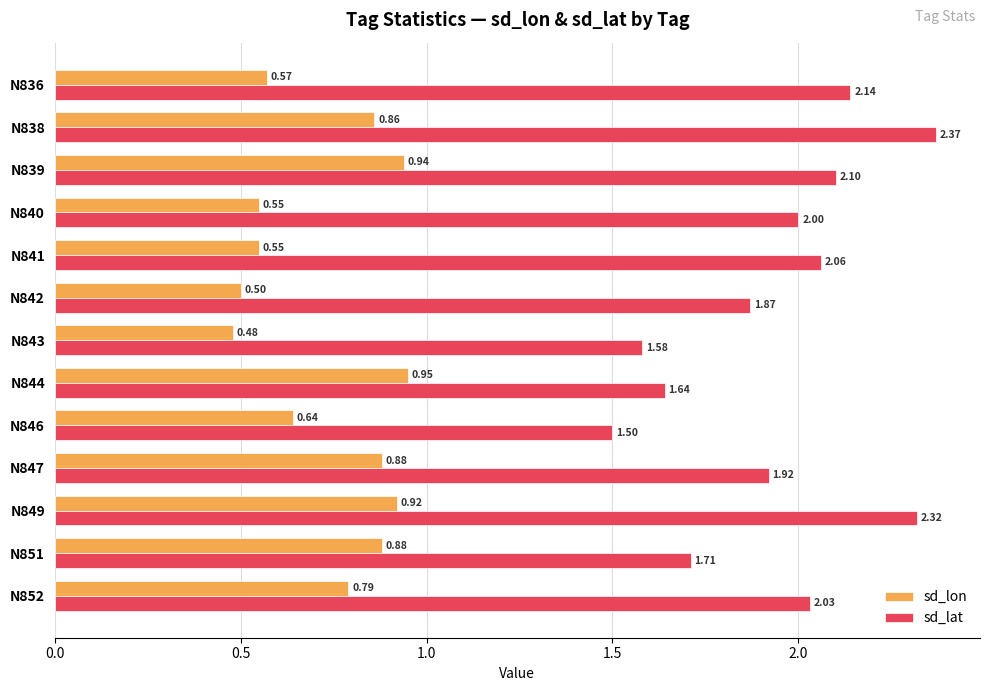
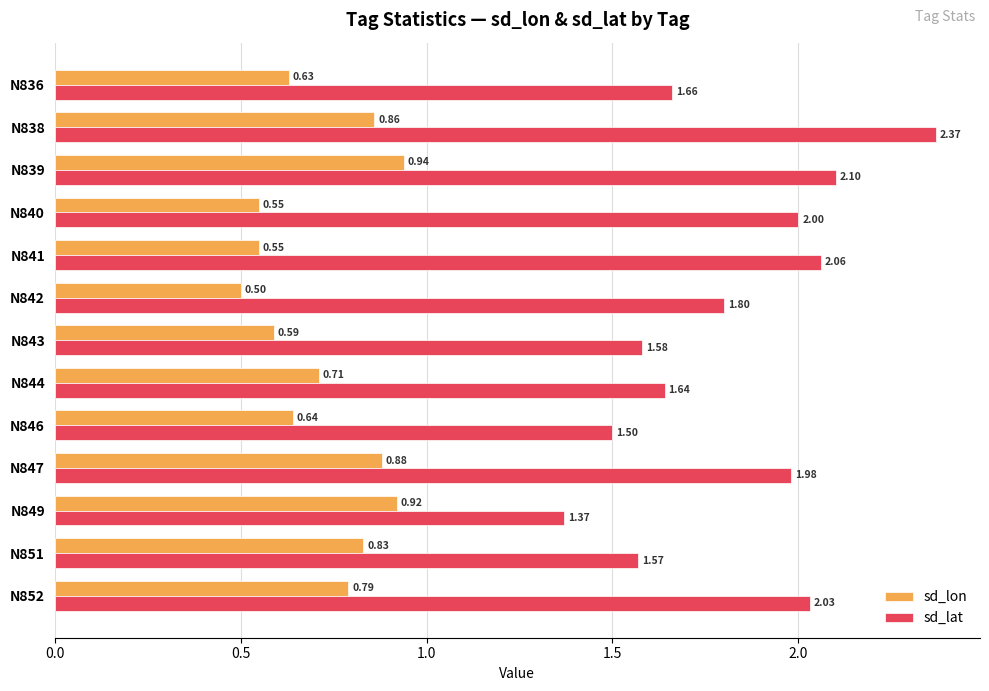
sd_lon, N836: 0.57 -> 0.63
sd_lat, N836: 2.14 -> 1.66
sd_lat, N842: 1.87 -> 1.80
sd_lon, N843: 0.48 -> 0.59
sd_lon, N844: 0.95 -> 0.71
sd_lat, N847: 1.92 -> 1.98
sd_lat, N849: 2.32 -> 1.37
sd_lon, N851: 0.88 -> 0.83
sd_lat, N851: 1.71 -> 1.57
